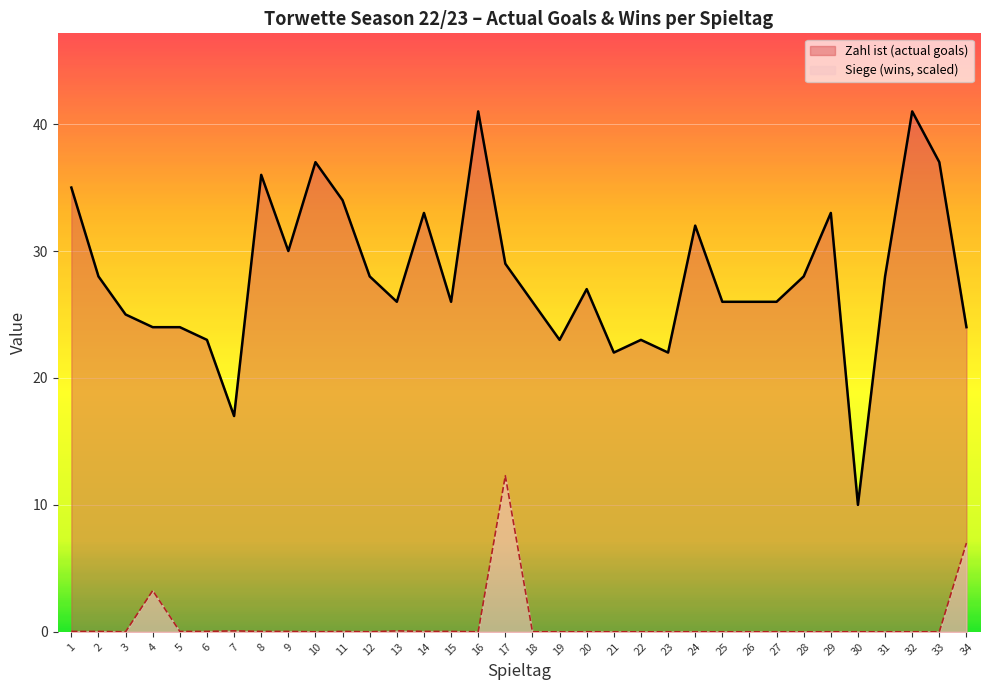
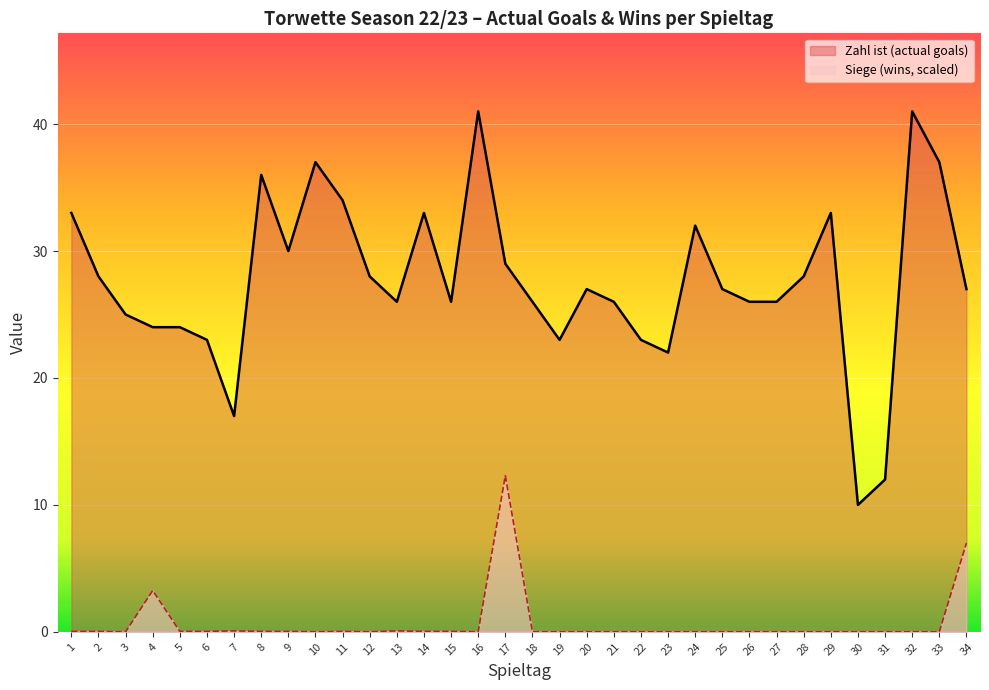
Zahl ist (actual goals), 1: 35 -> 33
Zahl ist (actual goals), 21: 22 -> 26
Zahl ist (actual goals), 25: 26 -> 27
Zahl ist (actual goals), 31: 28 -> 12
Zahl ist (actual goals), 34: 24 -> 27
